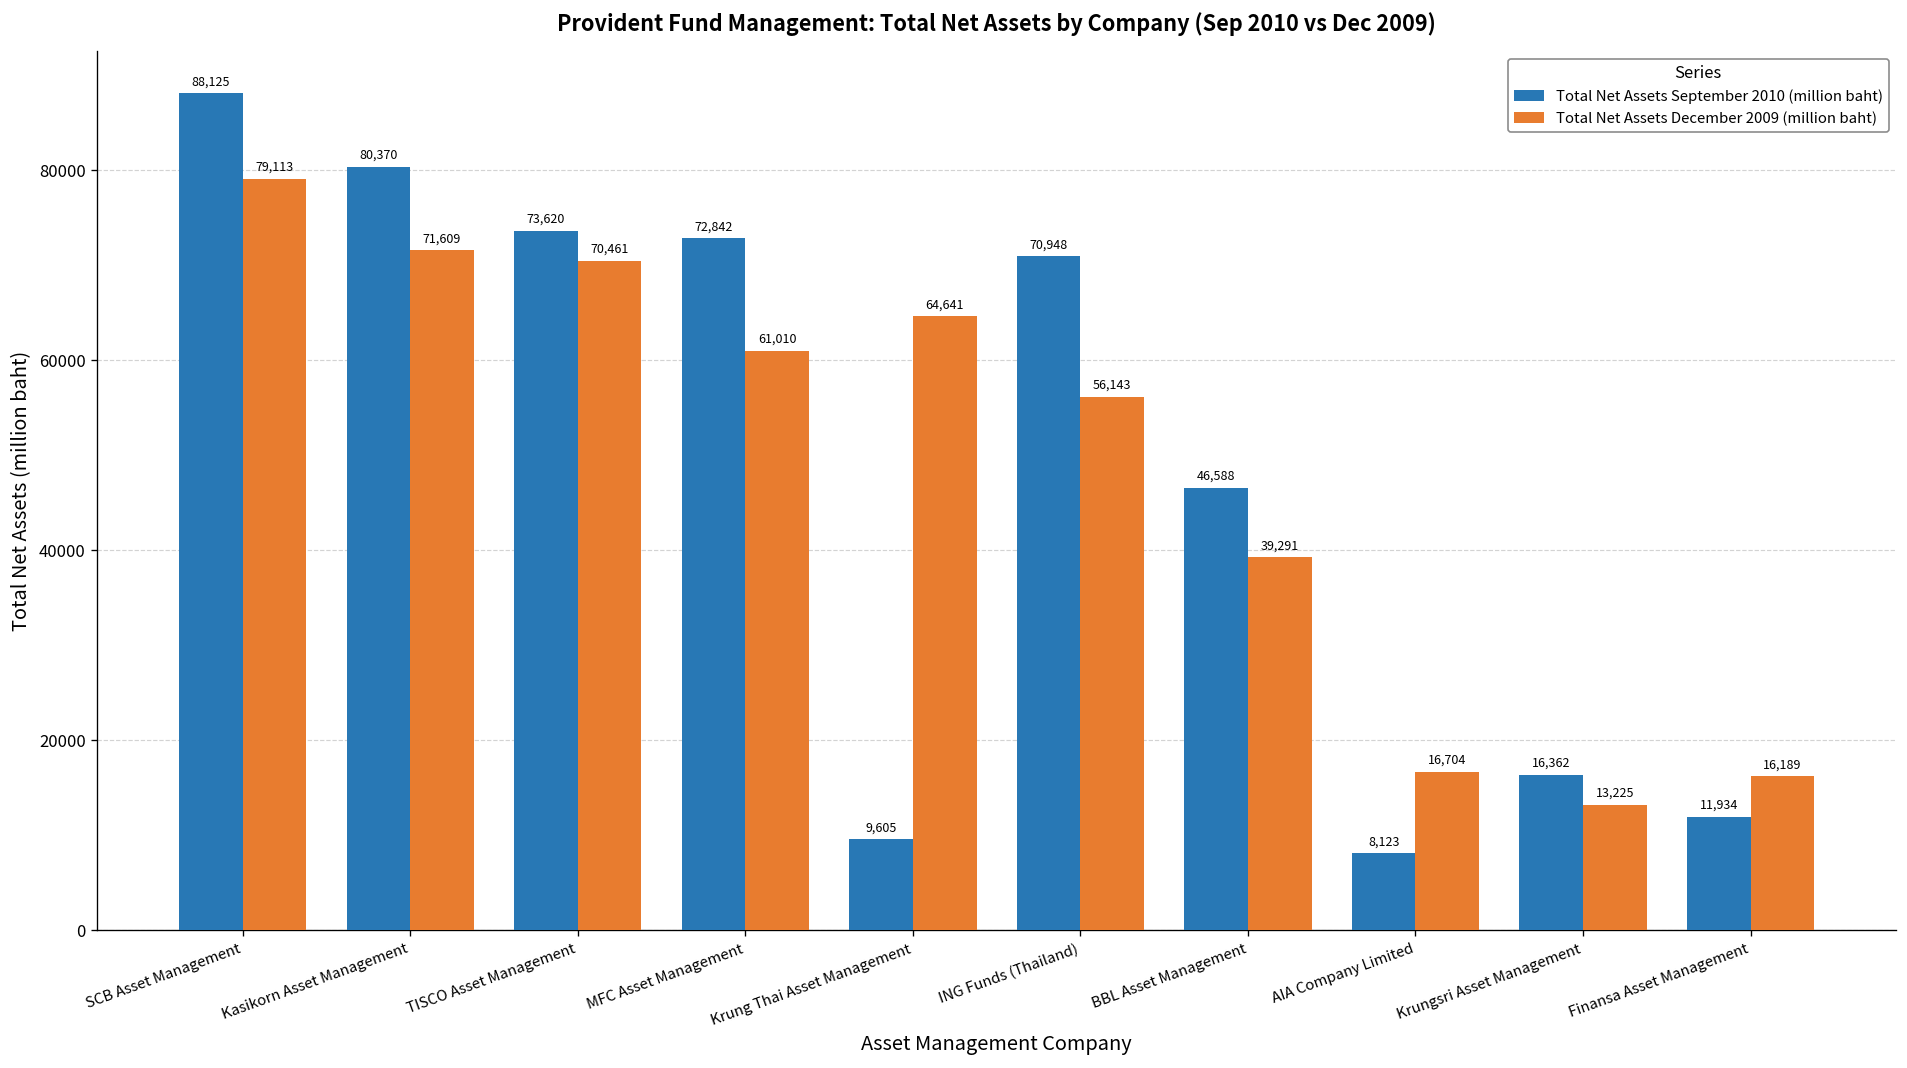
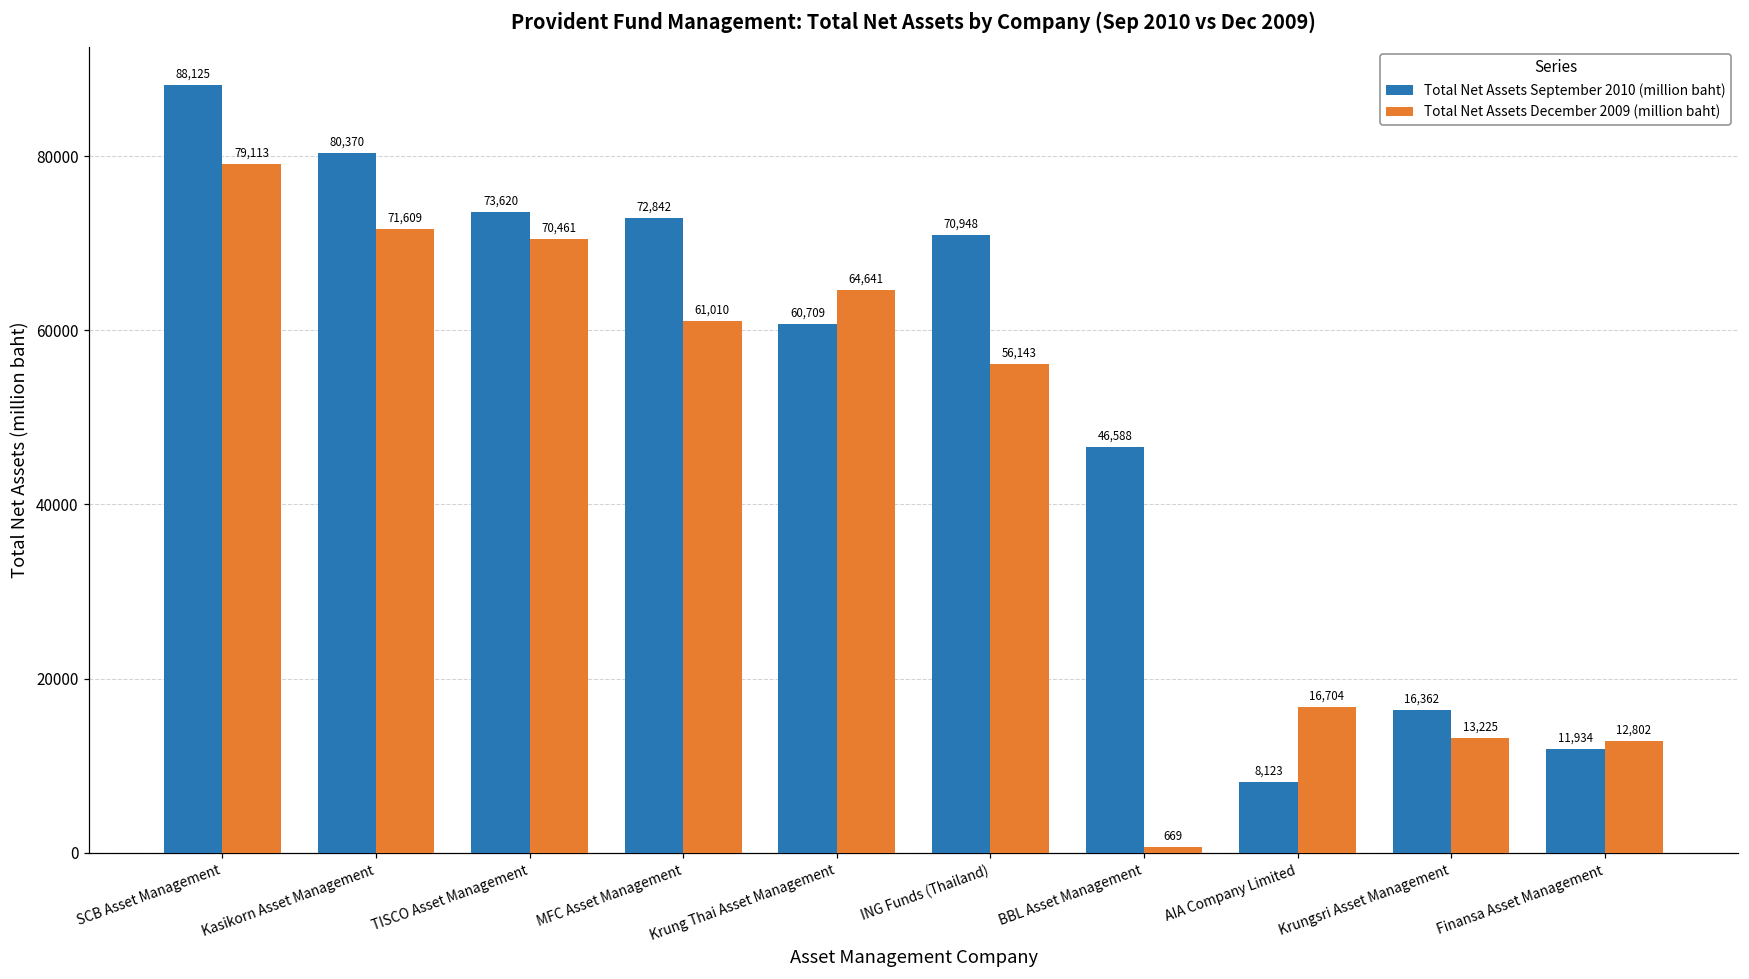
Total Net Assets September 2010 (million baht), Krung Thai Asset Management: 9,605 -> 60,709
Total Net Assets December 2009 (million baht), BBL Asset Management: 39,291 -> 669
Total Net Assets December 2009 (million baht), Finansa Asset Management: 16,189 -> 12,802
